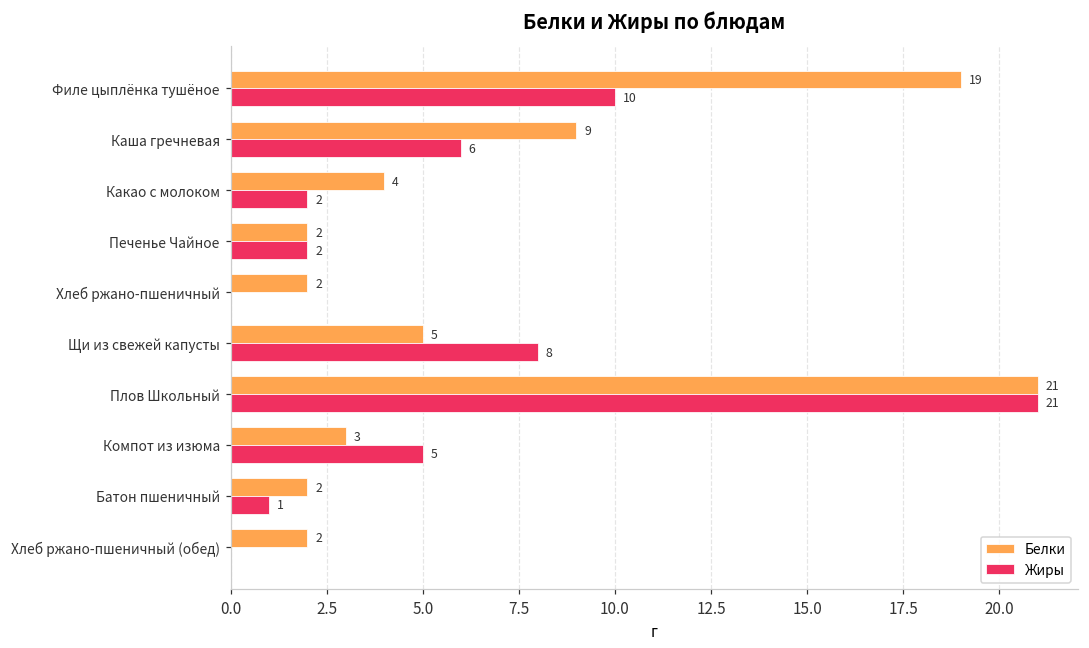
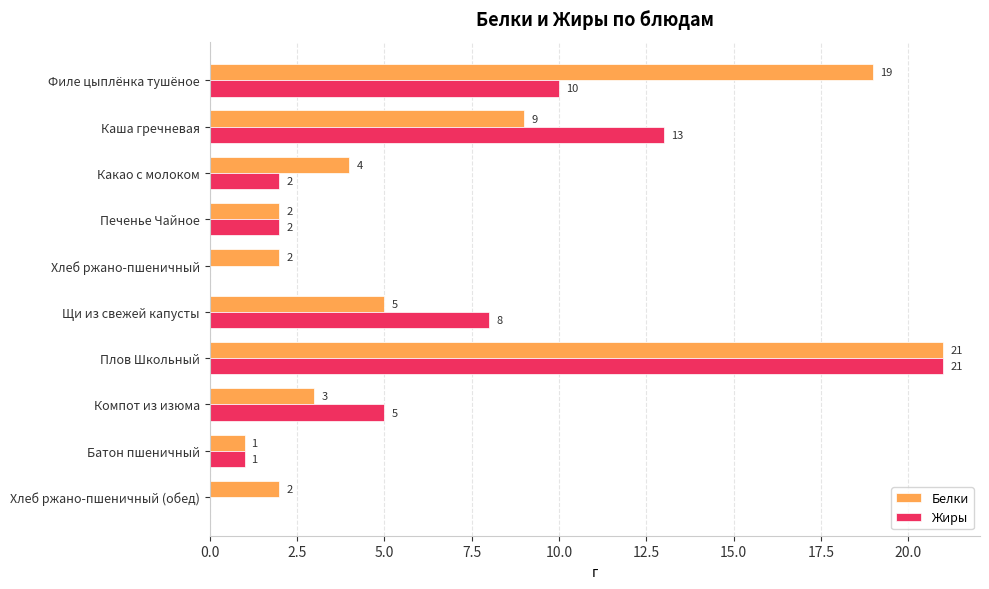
Жиры, Каша гречневая: 6 -> 13
Белки, Батон пшеничный: 2 -> 1
